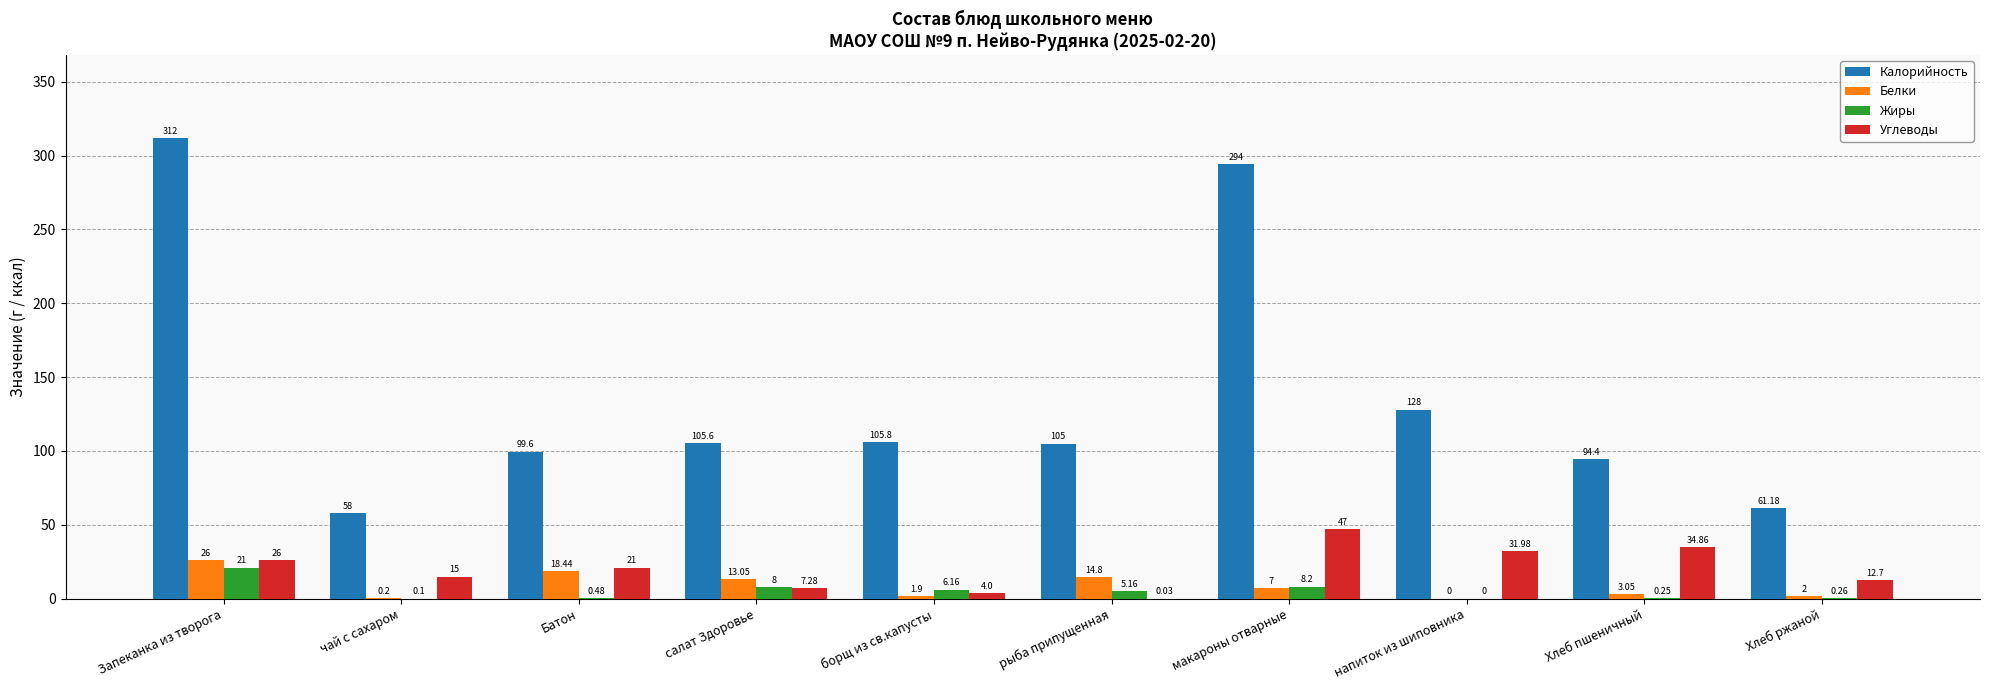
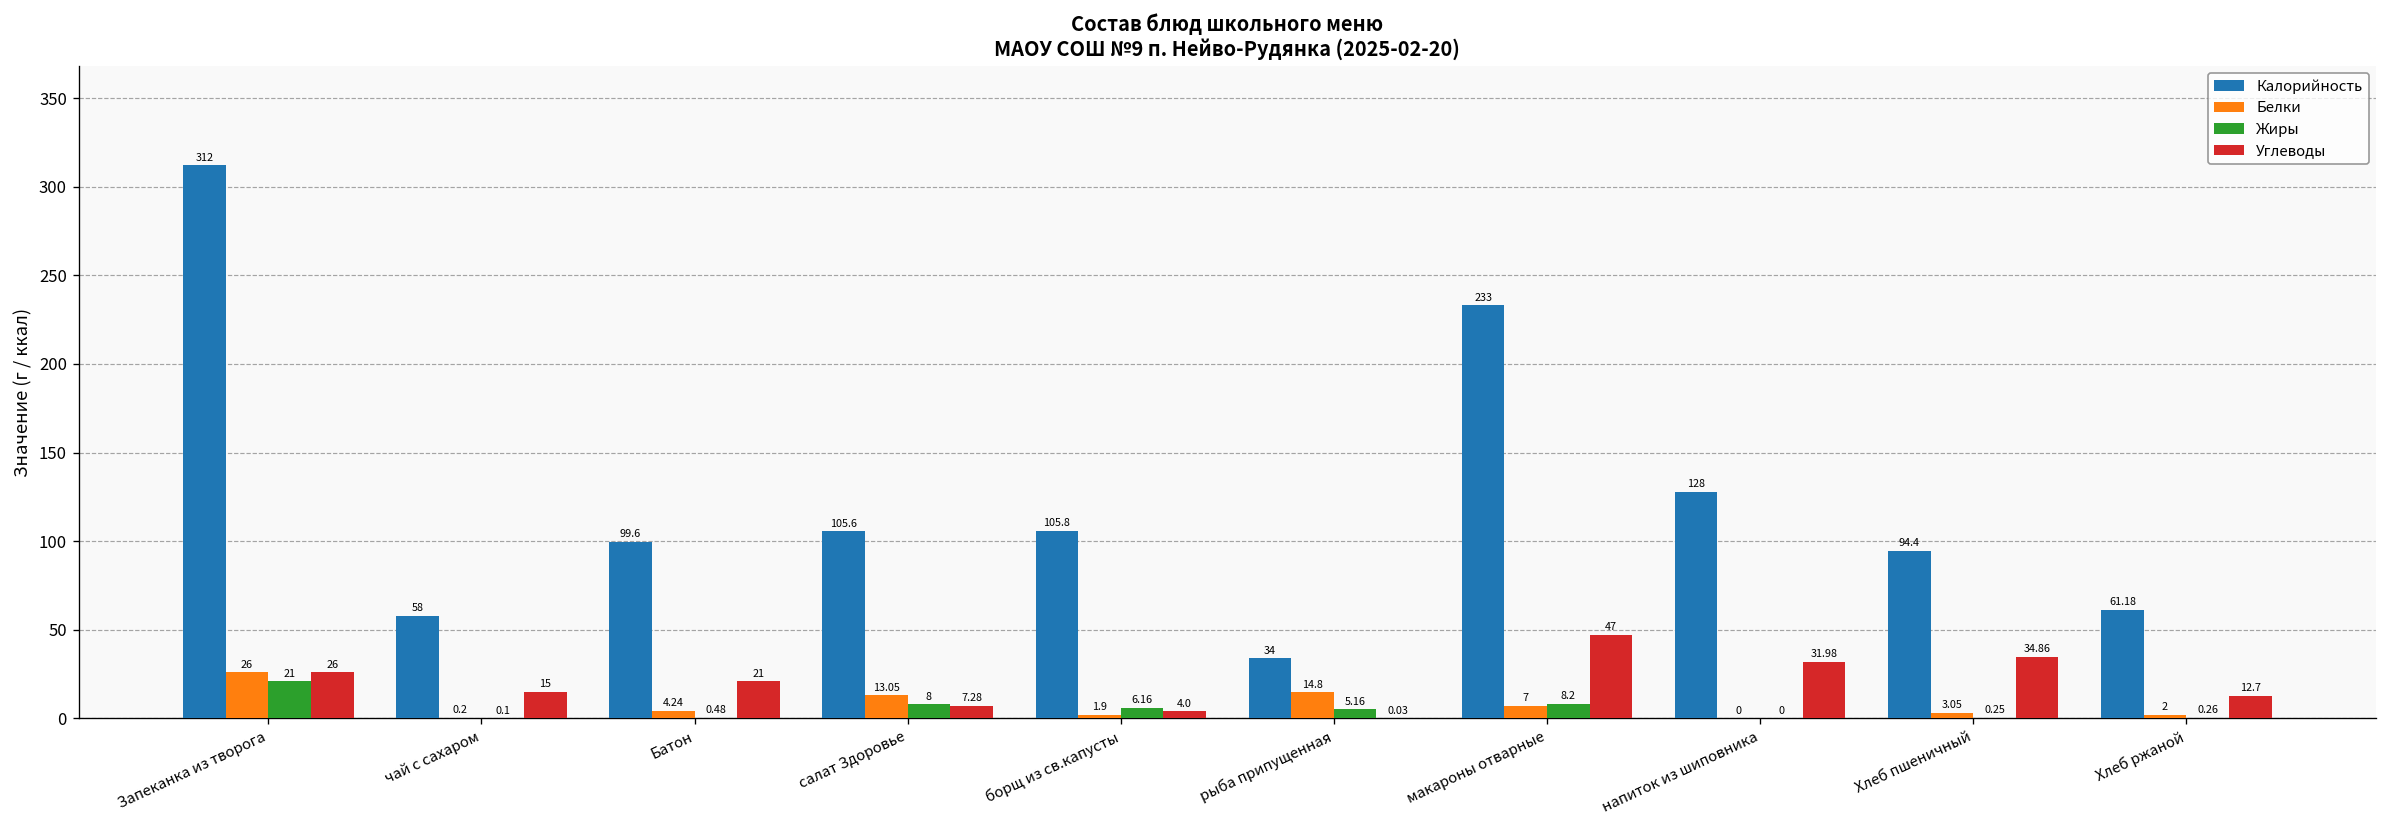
Белки, Батон: 18.44 -> 4.24
Калорийность, рыба припущенная: 105 -> 34
Калорийность, макароны отварные: 294 -> 233
